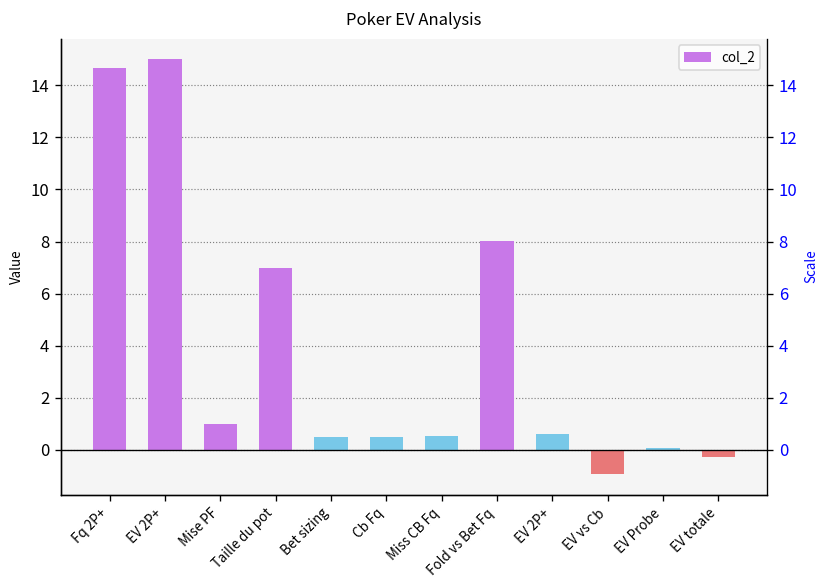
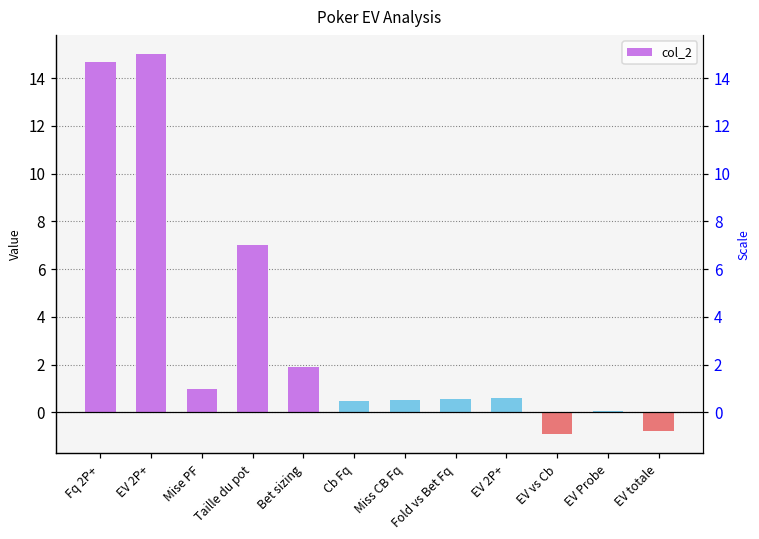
Bet sizing: 0.5 -> 1.9
Fold vs Bet Fq: 8.0 -> 0.6
EV totale: -0.3 -> -0.8
